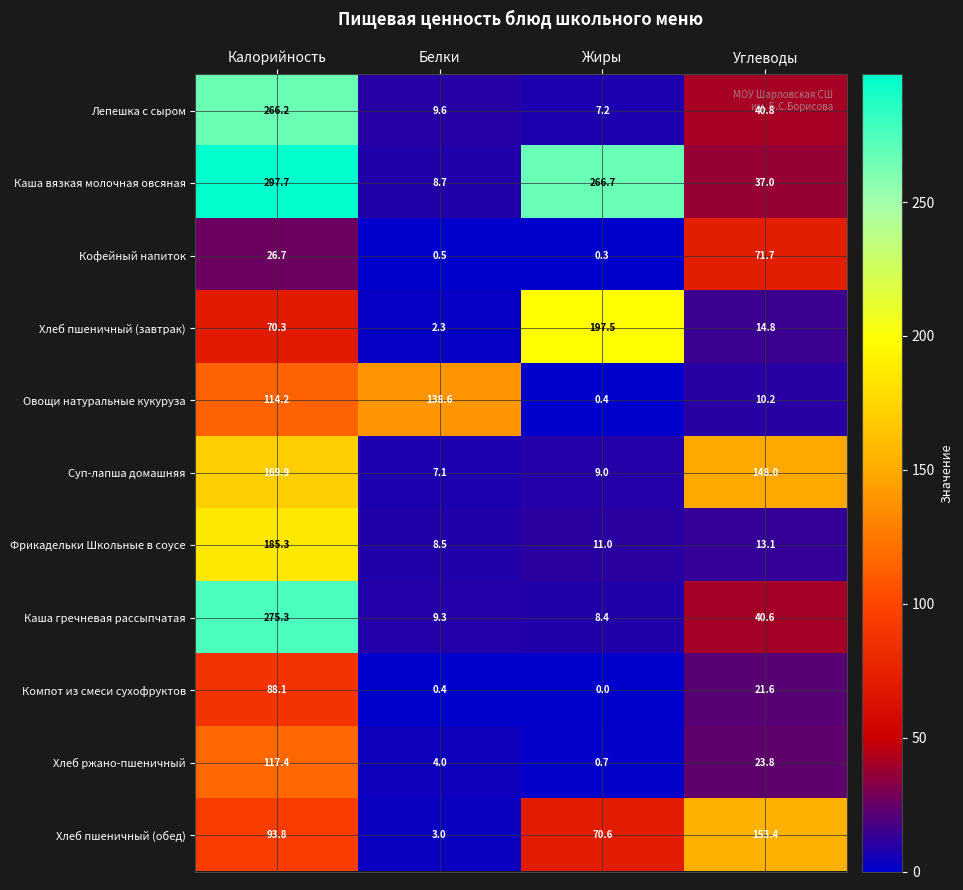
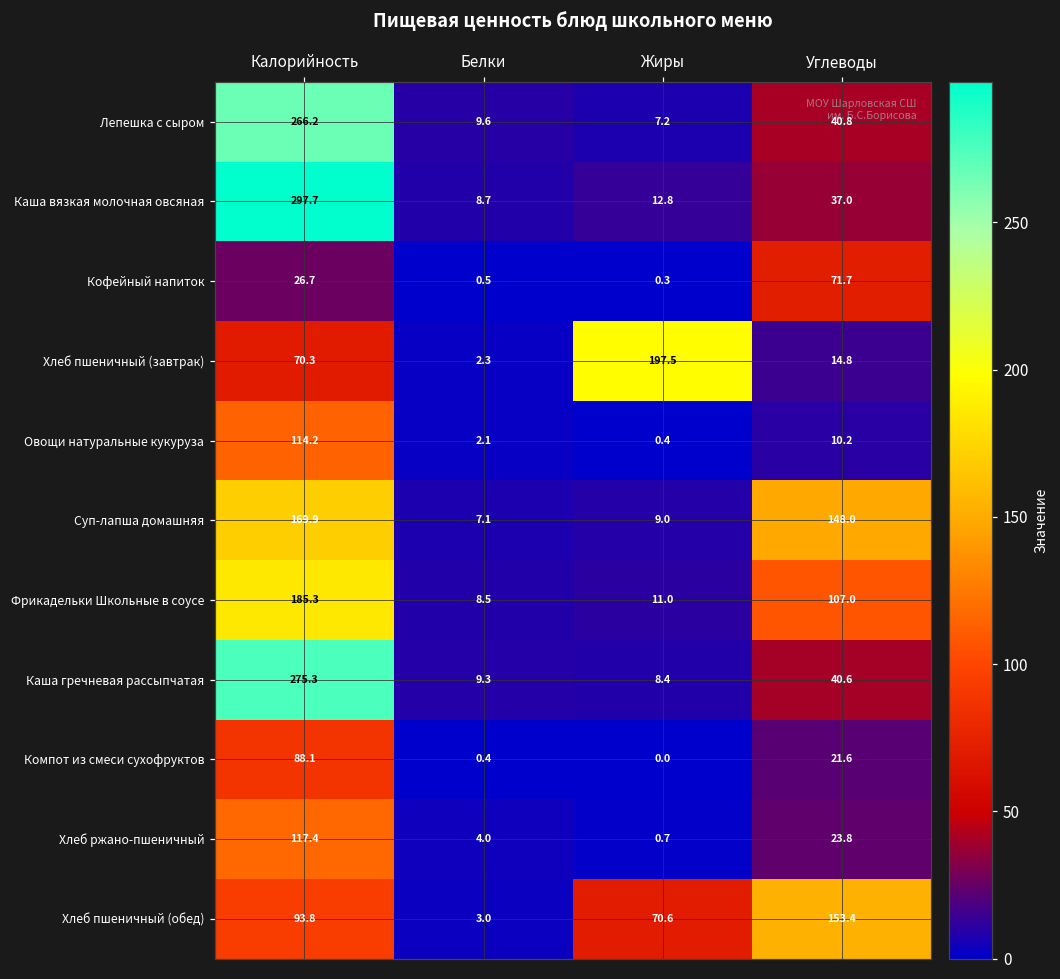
Каша вязкая молочная овсяная, Жиры: 266.7 -> 12.8
Овощи натуральные кукуруза, Белки: 138.6 -> 2.1
Фрикадельки Школьные в соусе, Углеводы: 13.1 -> 107.0
